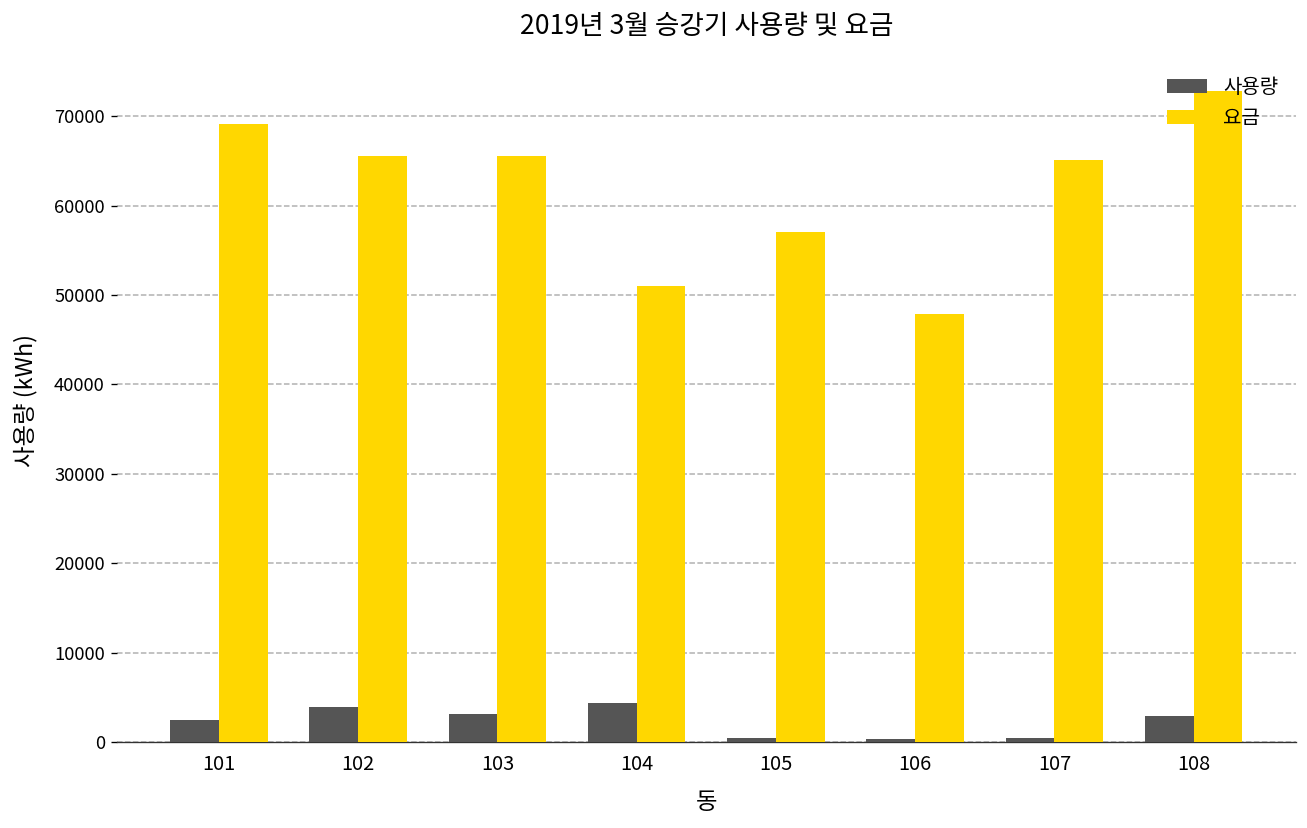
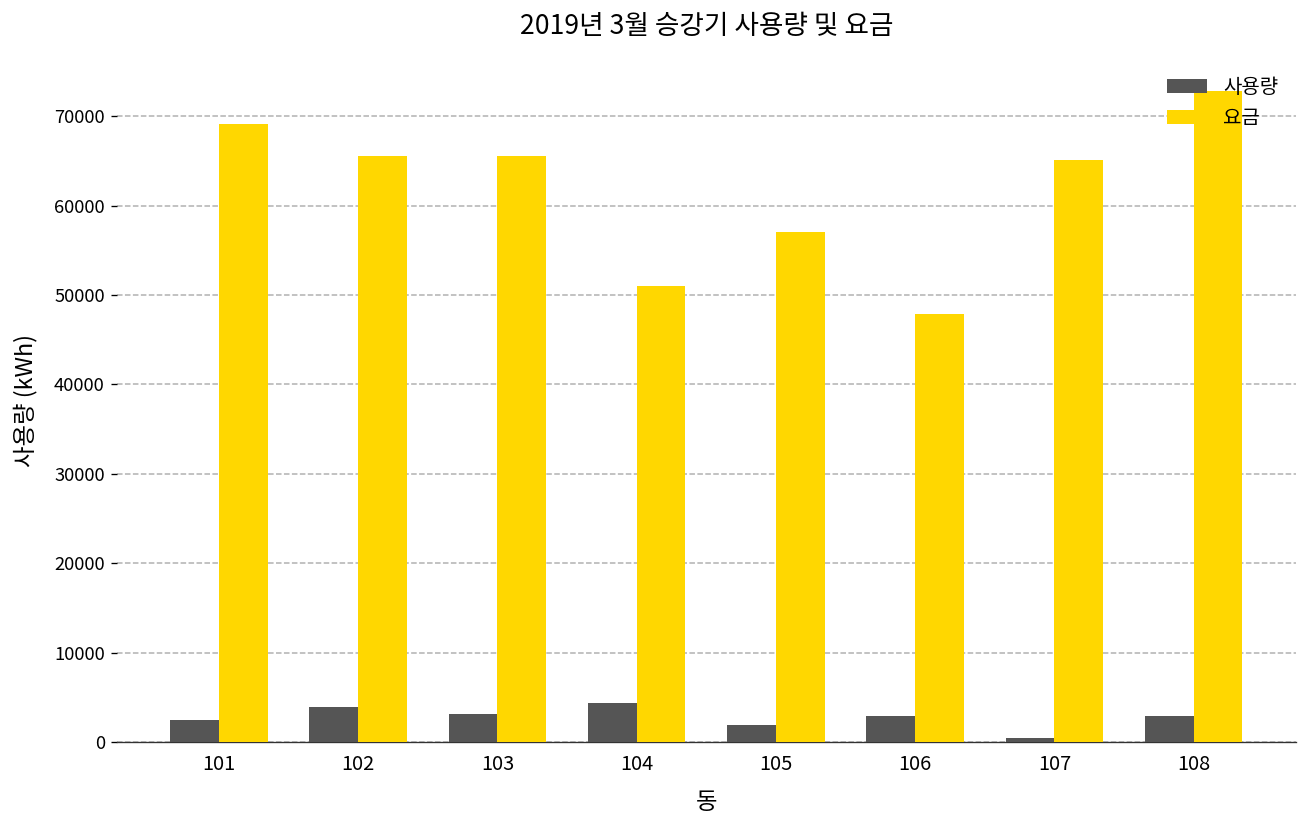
사용량, 105: 0 -> 2000
사용량, 106: 0 -> 3000
